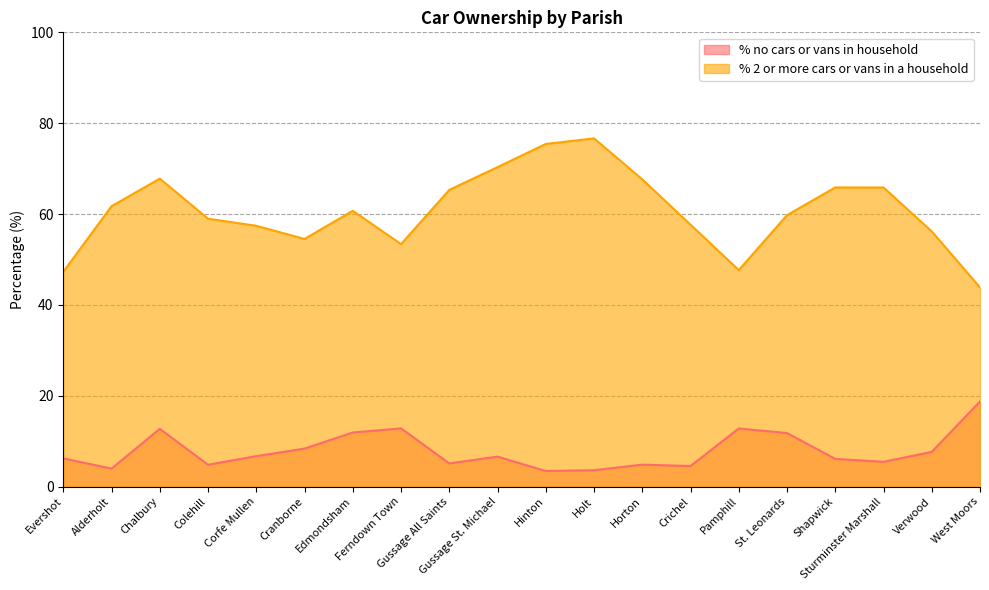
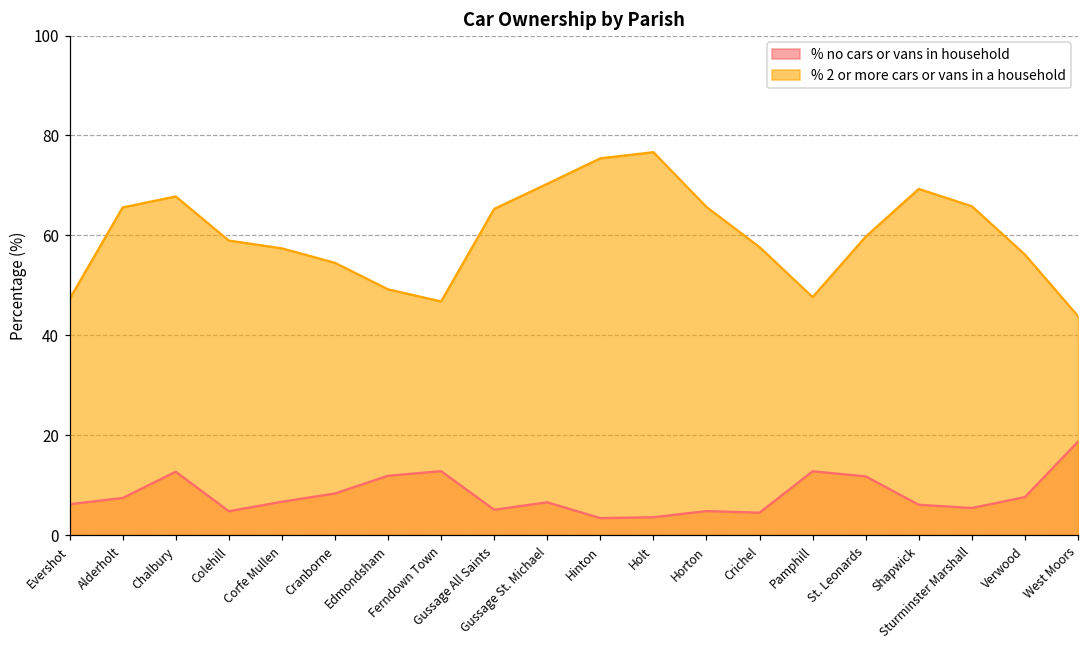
% no cars or vans in household, Alderholt: 4 -> 7
% 2 or more cars or vans in a household, Alderholt: 62 -> 66
% 2 or more cars or vans in a household, Edmondsham: 61 -> 49
% 2 or more cars or vans in a household, Ferndown Town: 53 -> 47
% 2 or more cars or vans in a household, Horton: 68 -> 66
% 2 or more cars or vans in a household, Shapwick: 66 -> 69
